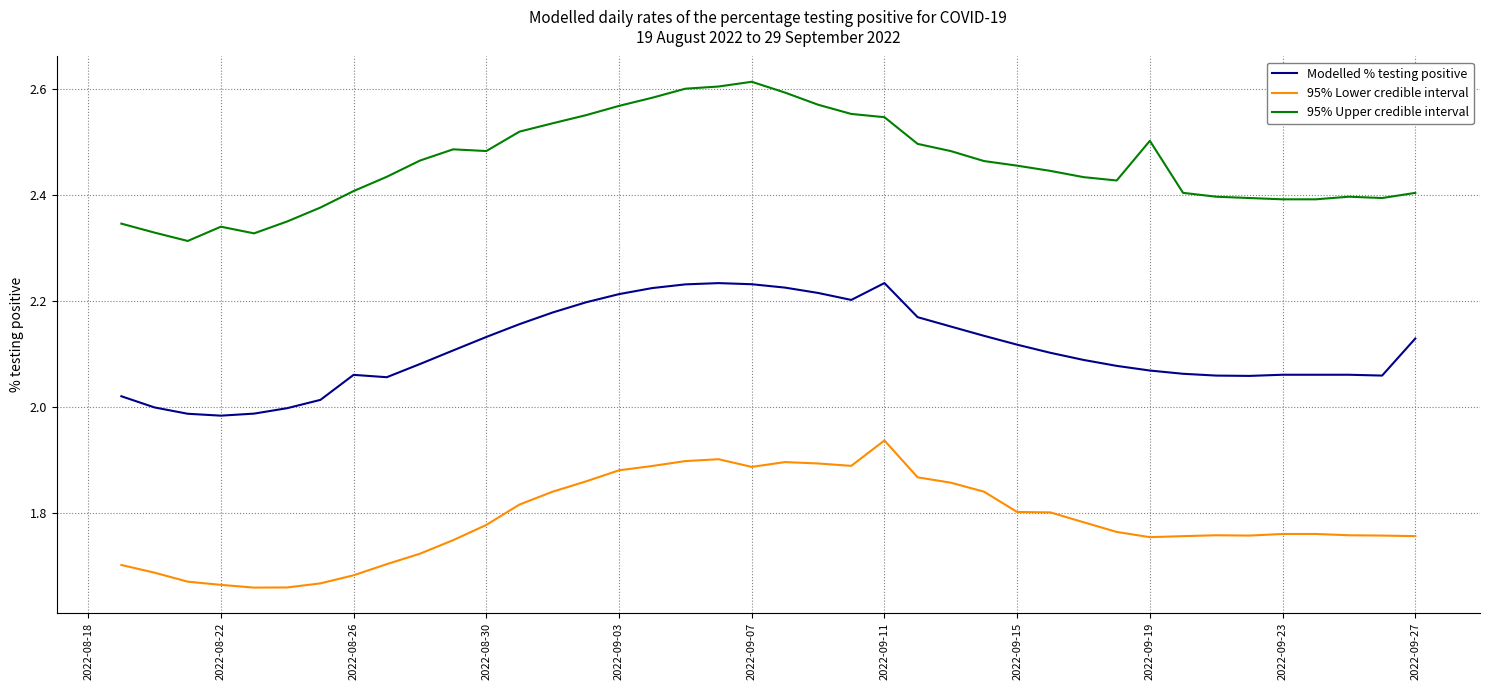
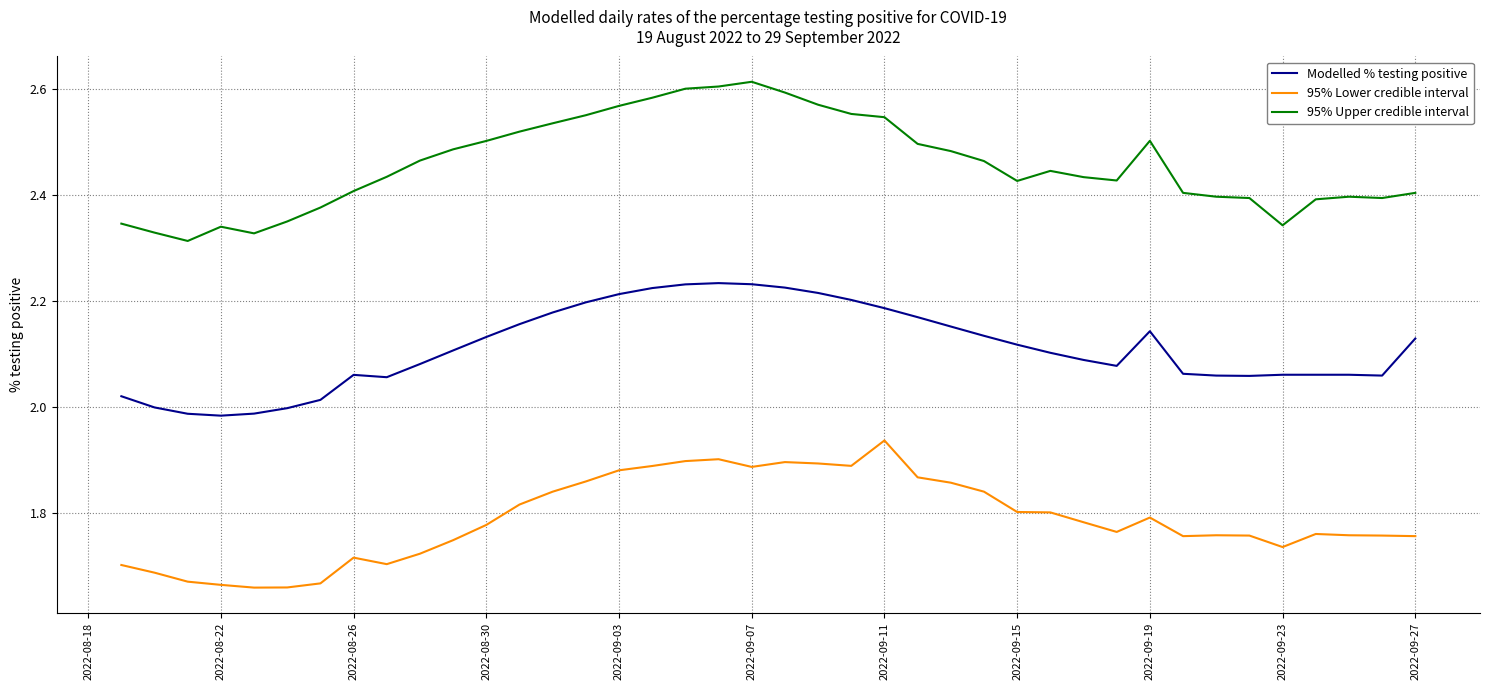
95% Lower credible interval, 2022-08-26: 1.68 -> 1.72
95% Upper credible interval, 2022-08-30: 2.48 -> 2.50
Modelled % testing positive, 2022-09-11: 2.23 -> 2.19
95% Upper credible interval, 2022-09-15: 2.45 -> 2.43
Modelled % testing positive, 2022-09-19: 2.07 -> 2.14
95% Lower credible interval, 2022-09-19: 1.75 -> 1.79
95% Lower credible interval, 2022-09-23: 1.76 -> 1.74
95% Upper credible interval, 2022-09-23: 2.39 -> 2.34
